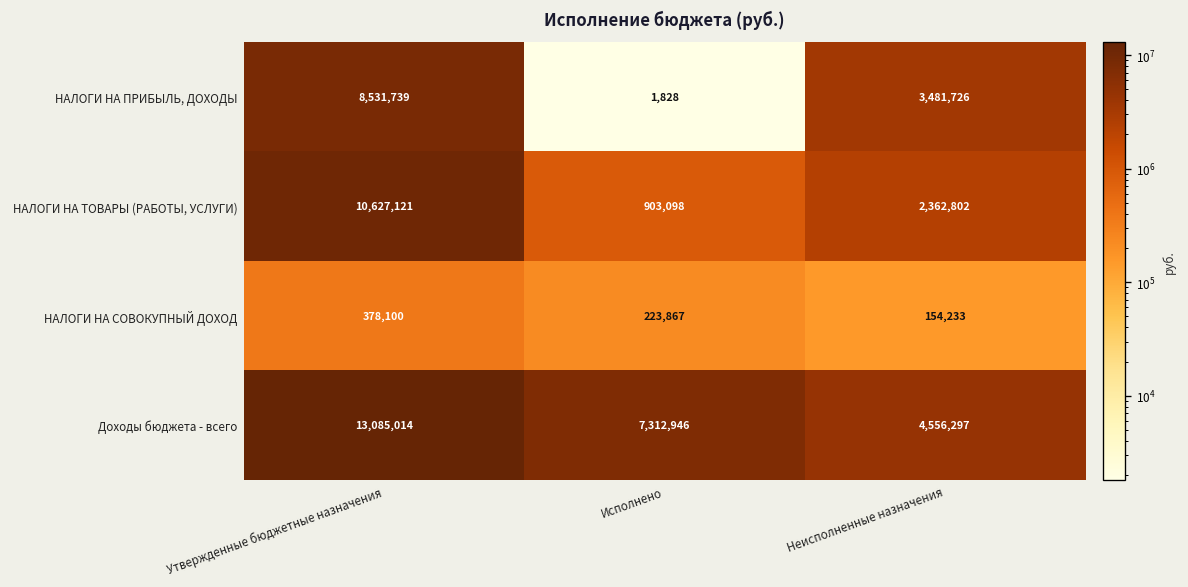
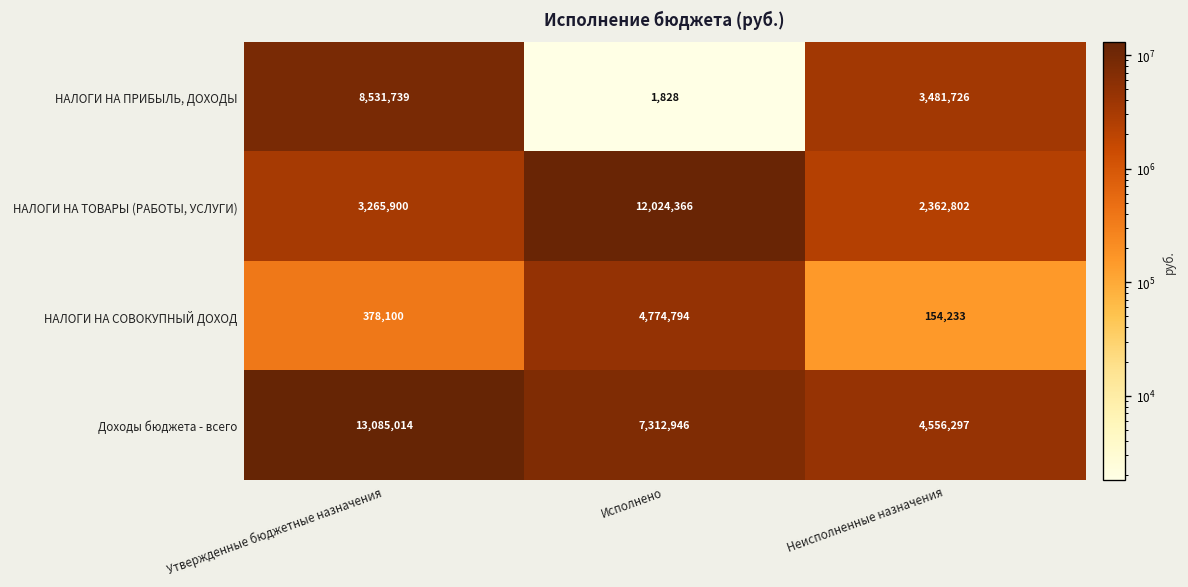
НАЛОГИ НА ТОВАРЫ (РАБОТЫ, УСЛУГИ), Утвержденные бюджетные назначения: 10,627,121 -> 3,265,900
НАЛОГИ НА ТОВАРЫ (РАБОТЫ, УСЛУГИ), Исполнено: 903,098 -> 12,024,366
НАЛОГИ НА СОВОКУПНЫЙ ДОХОД, Исполнено: 223,867 -> 4,774,794
